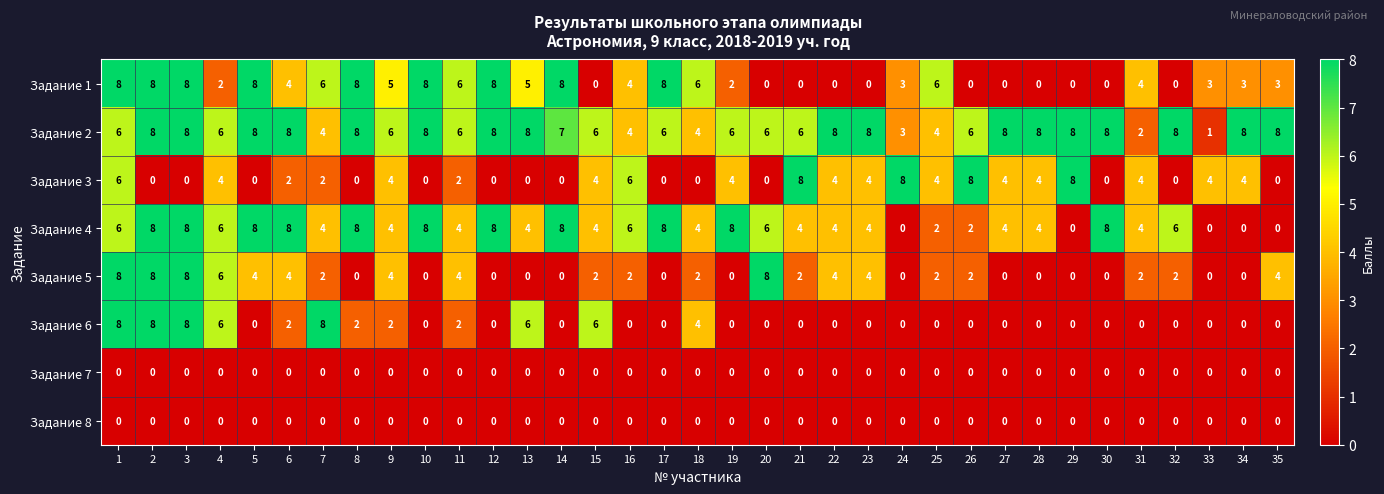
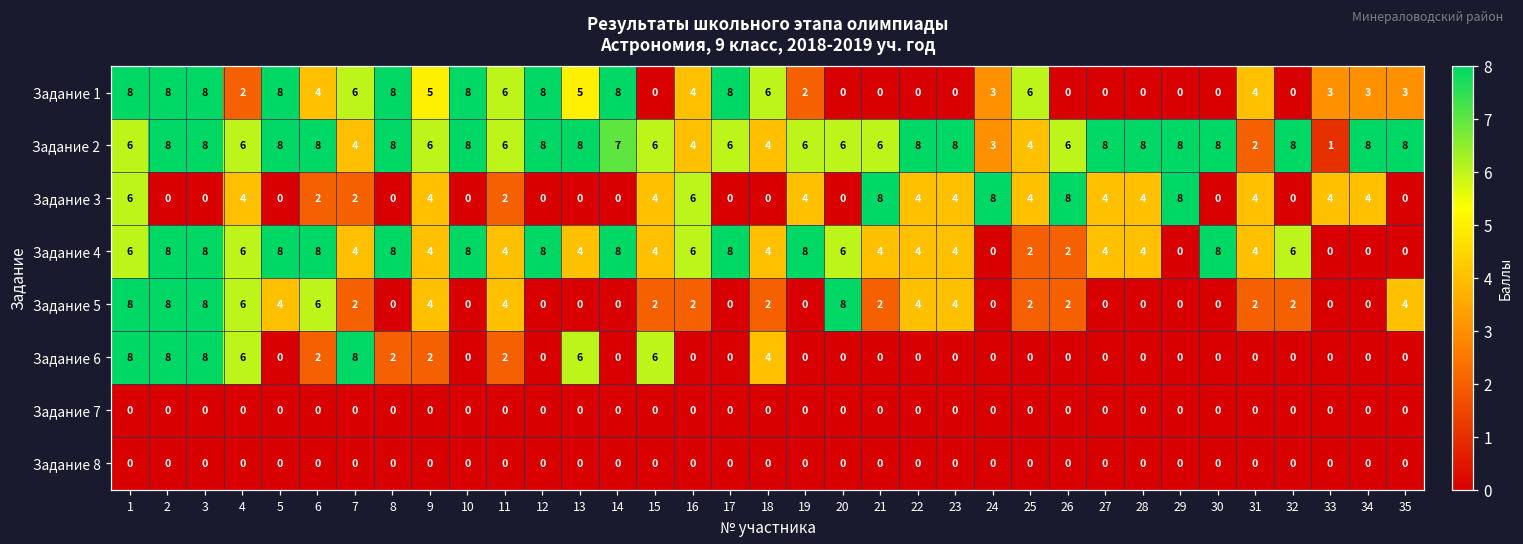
Задание 5, 6: 4 -> 6
